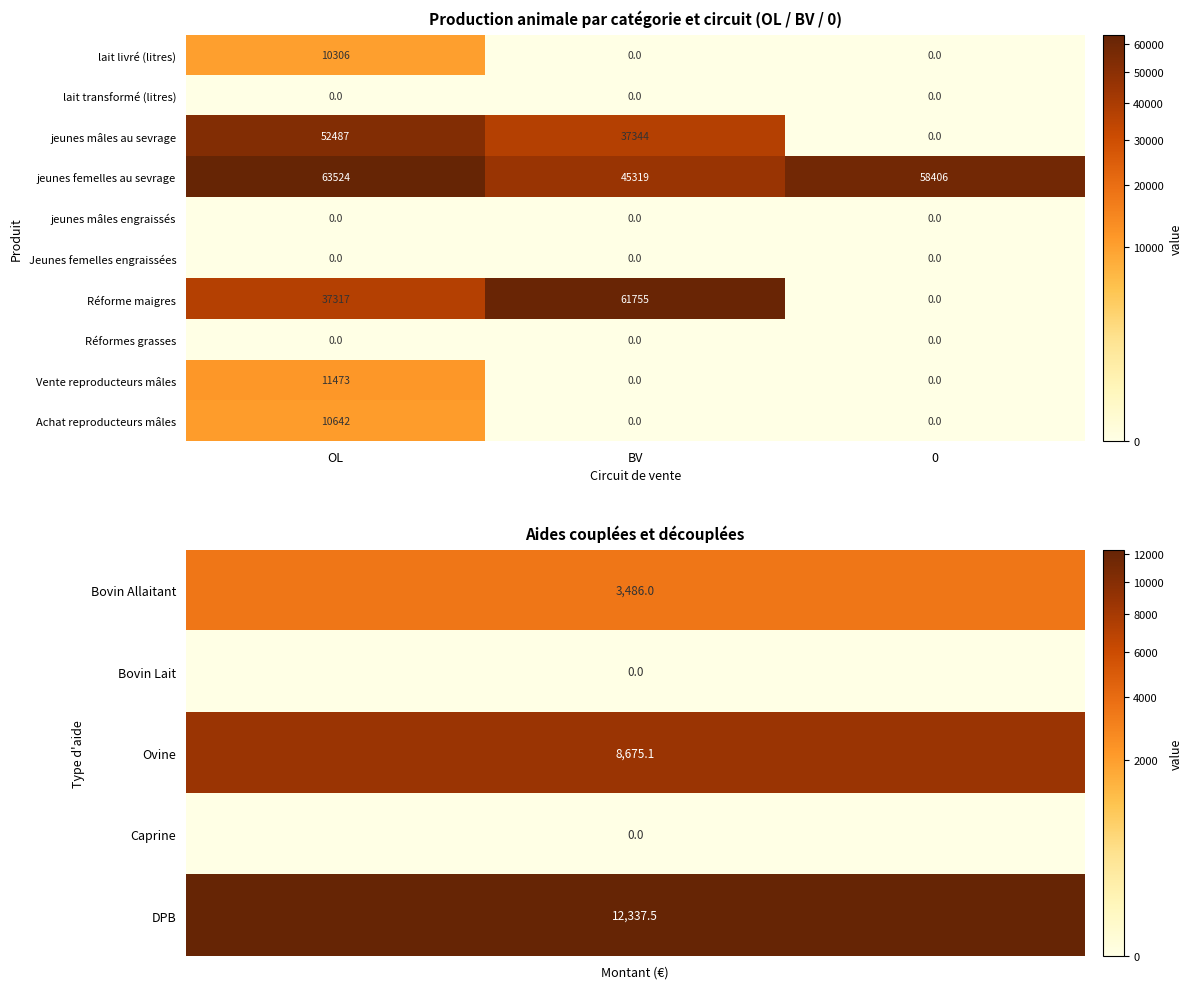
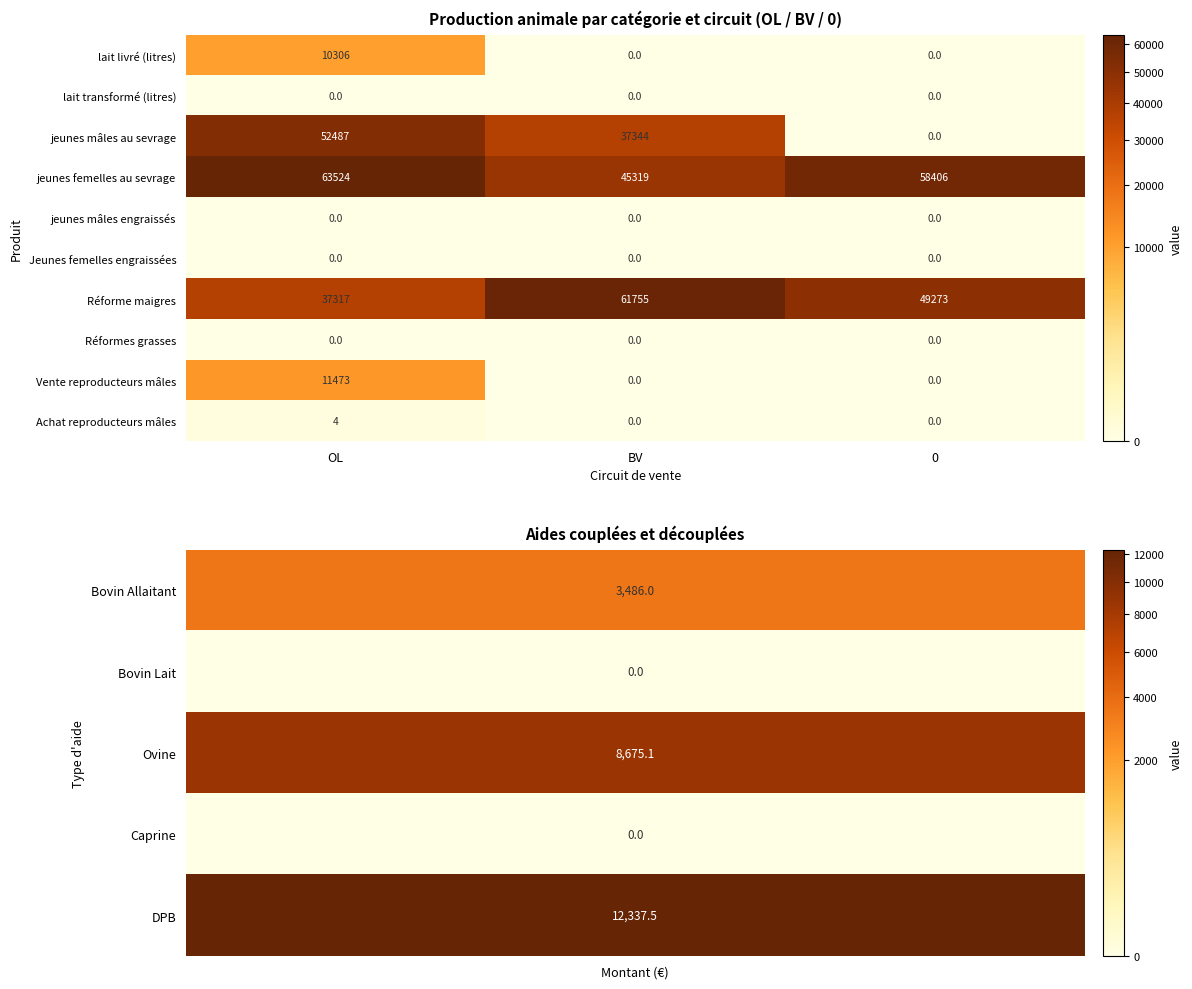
Production animale par catégorie et circuit (OL / BV / 0), Réforme maigres, 0: 0.0 -> 49273
Production animale par catégorie et circuit (OL / BV / 0), Achat reproducteurs mâles, OL: 10642 -> 4
